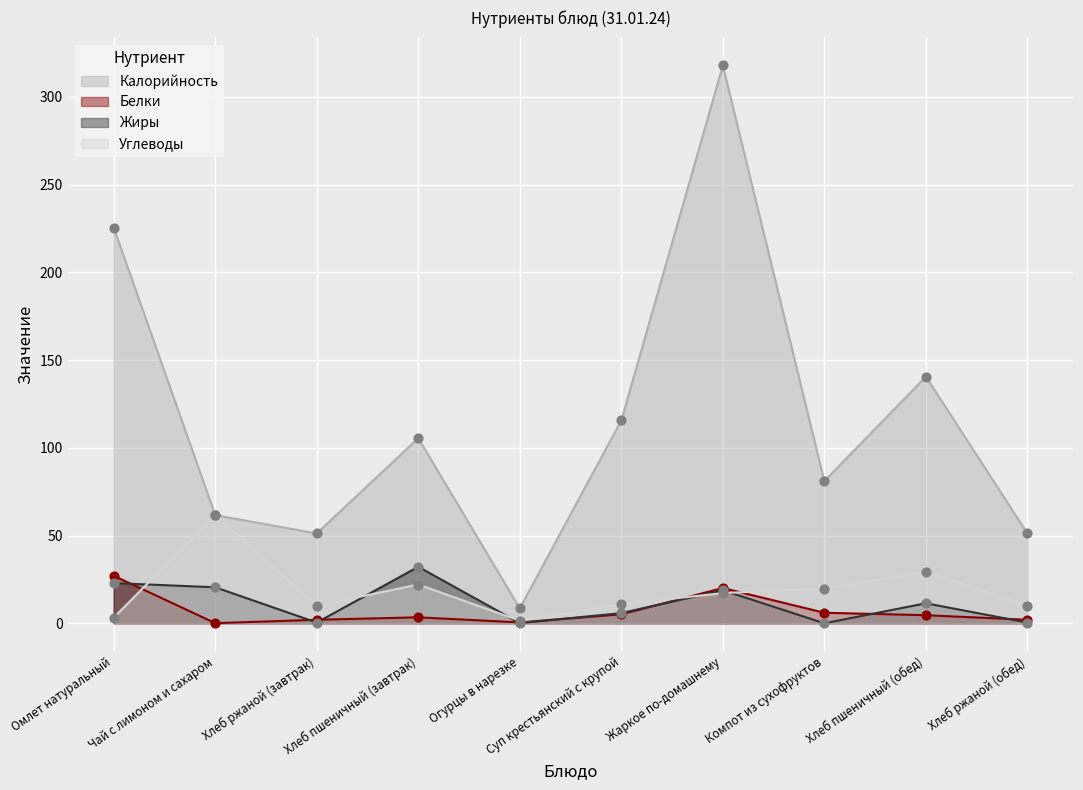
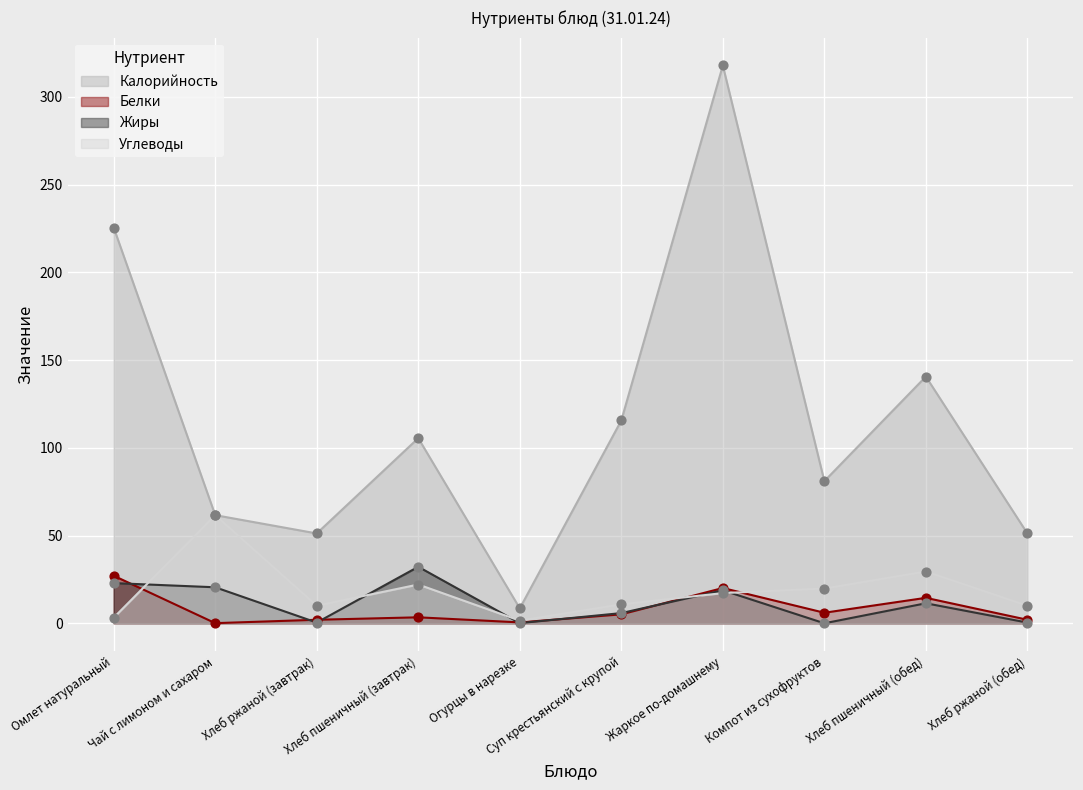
Белки, Хлеб пшеничный (обед): 5 -> 15
